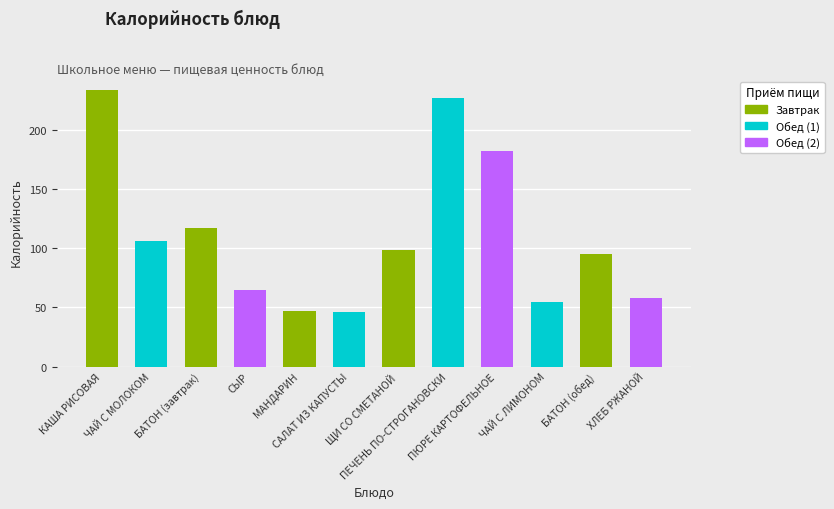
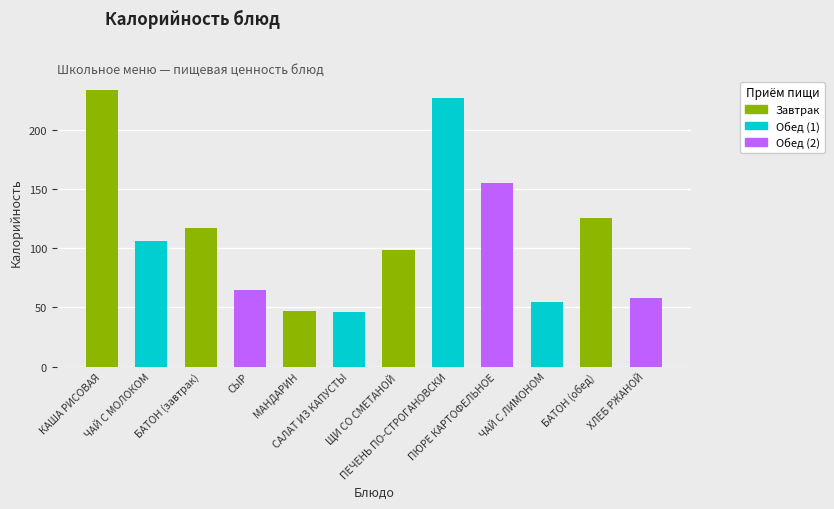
ПЮРЕ КАРТОФЕЛЬНОЕ: 182 -> 155
БАТОН (обед): 95 -> 126
